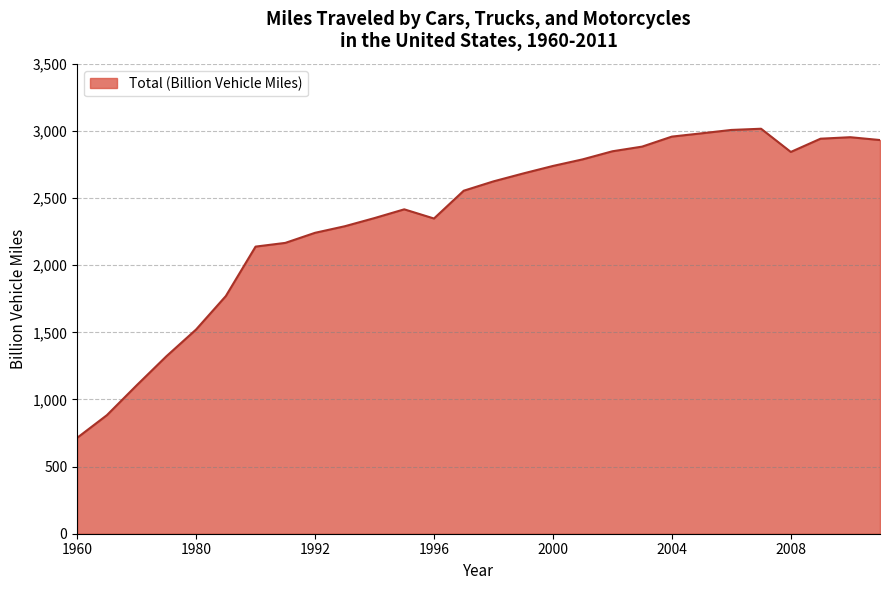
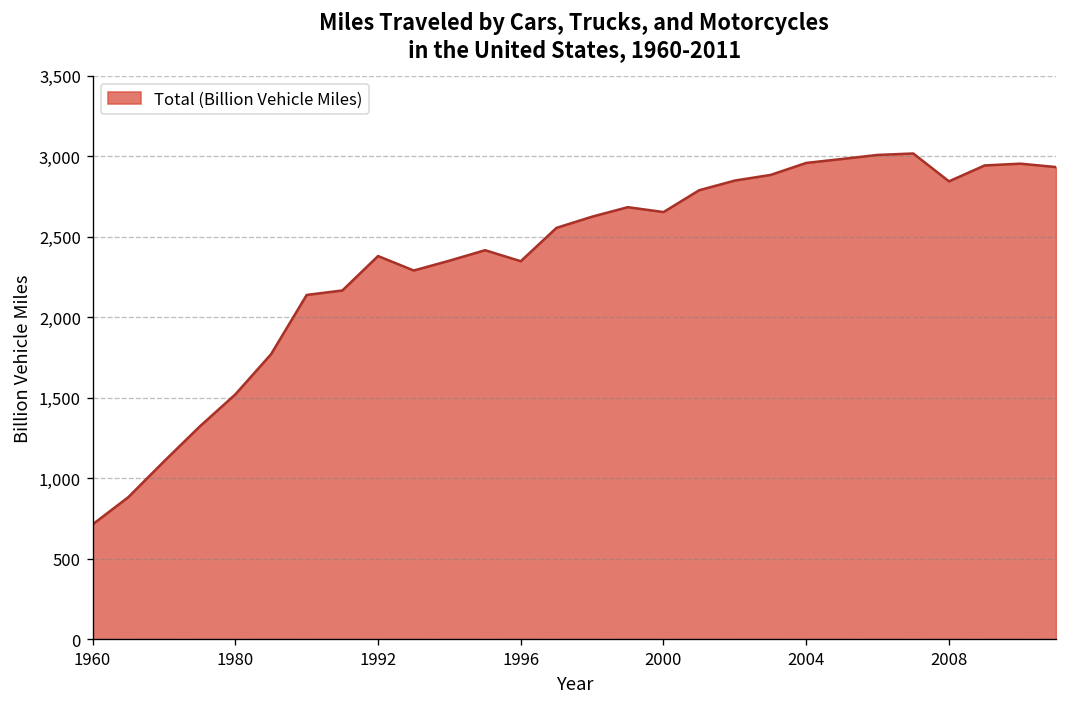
1992: 2,240 -> 2,380
2000: 2,740 -> 2,650
